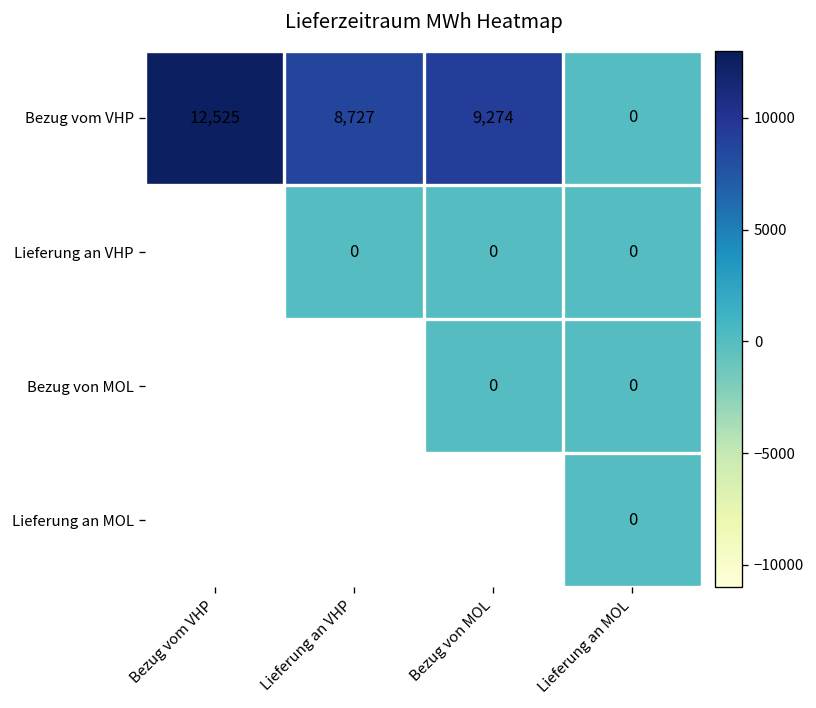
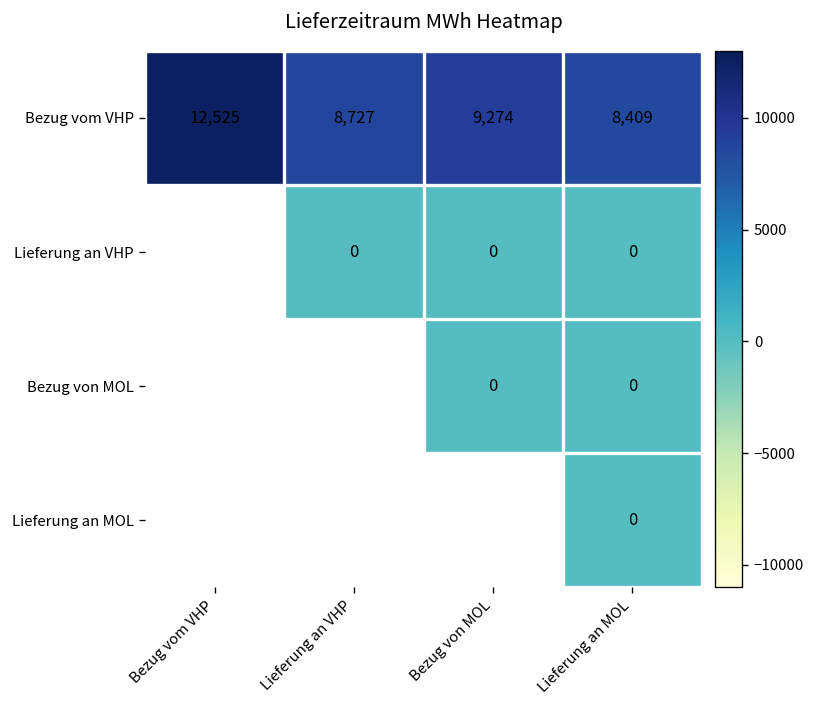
Bezug vom VHP, Lieferung an MOL: 0 -> 8,409
